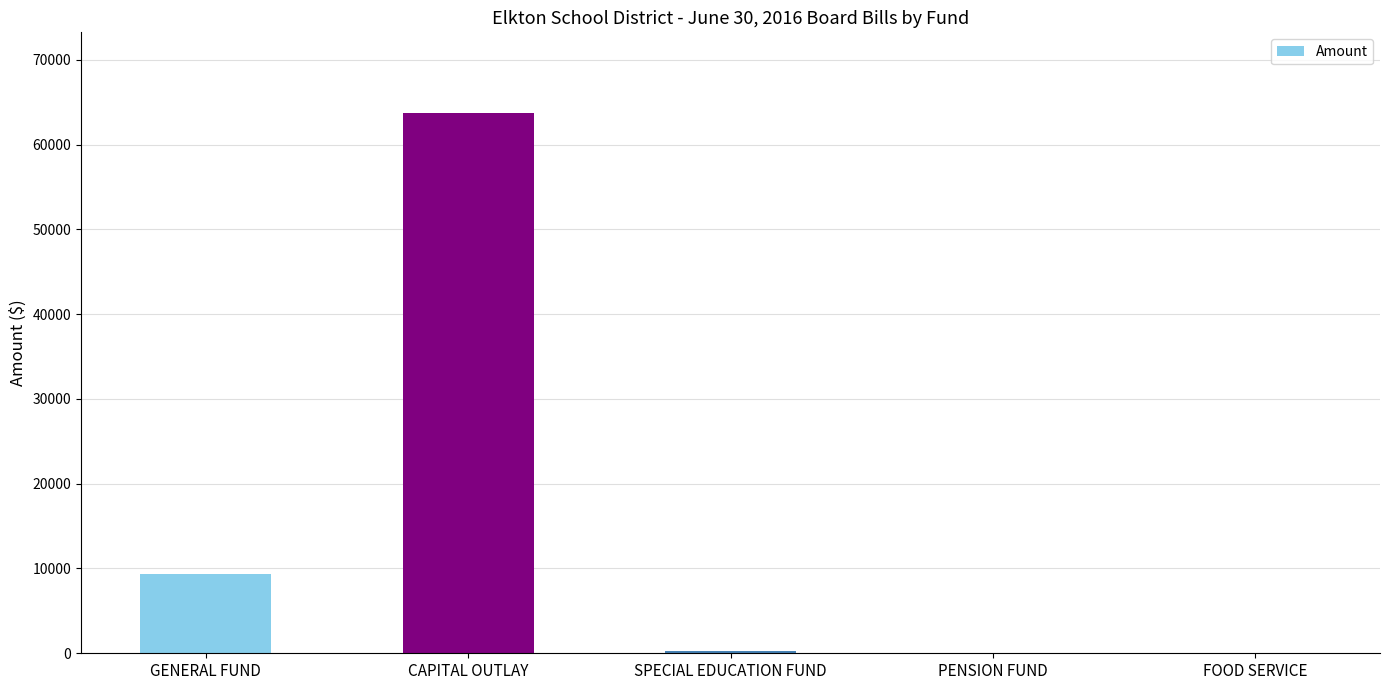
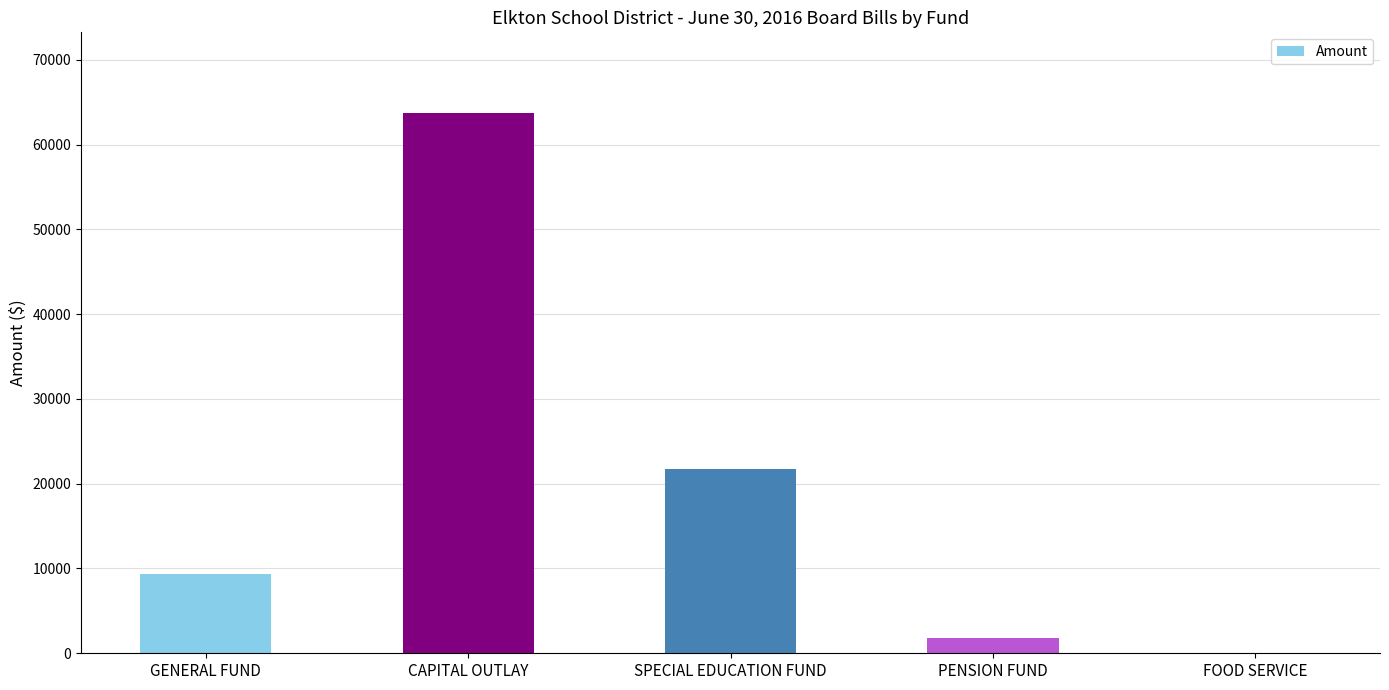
SPECIAL EDUCATION FUND: 0 -> 22000
PENSION FUND: 0 -> 2000
